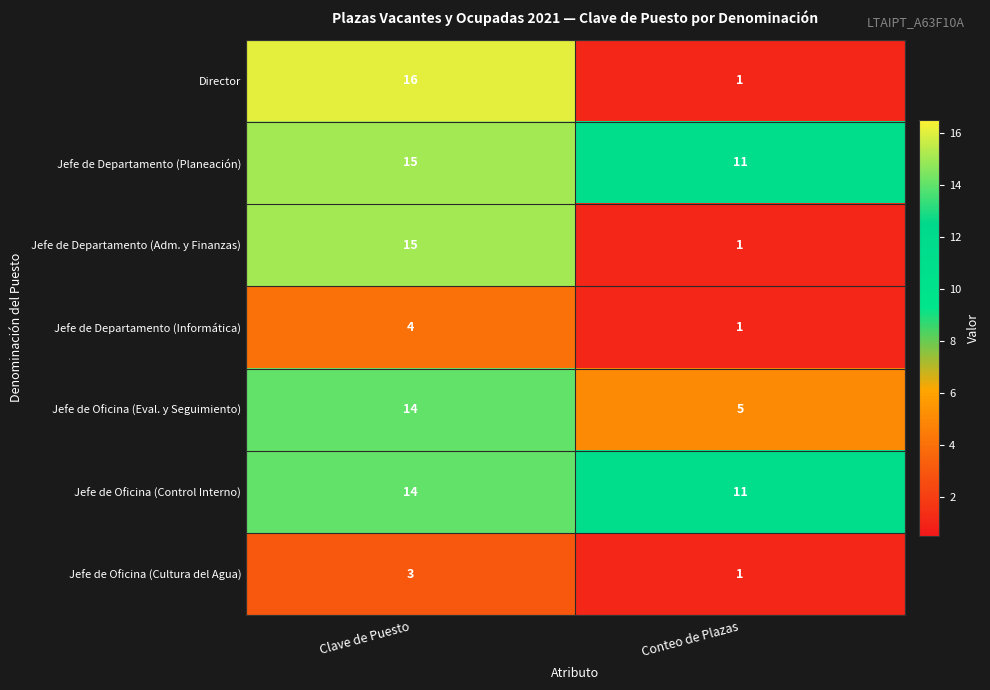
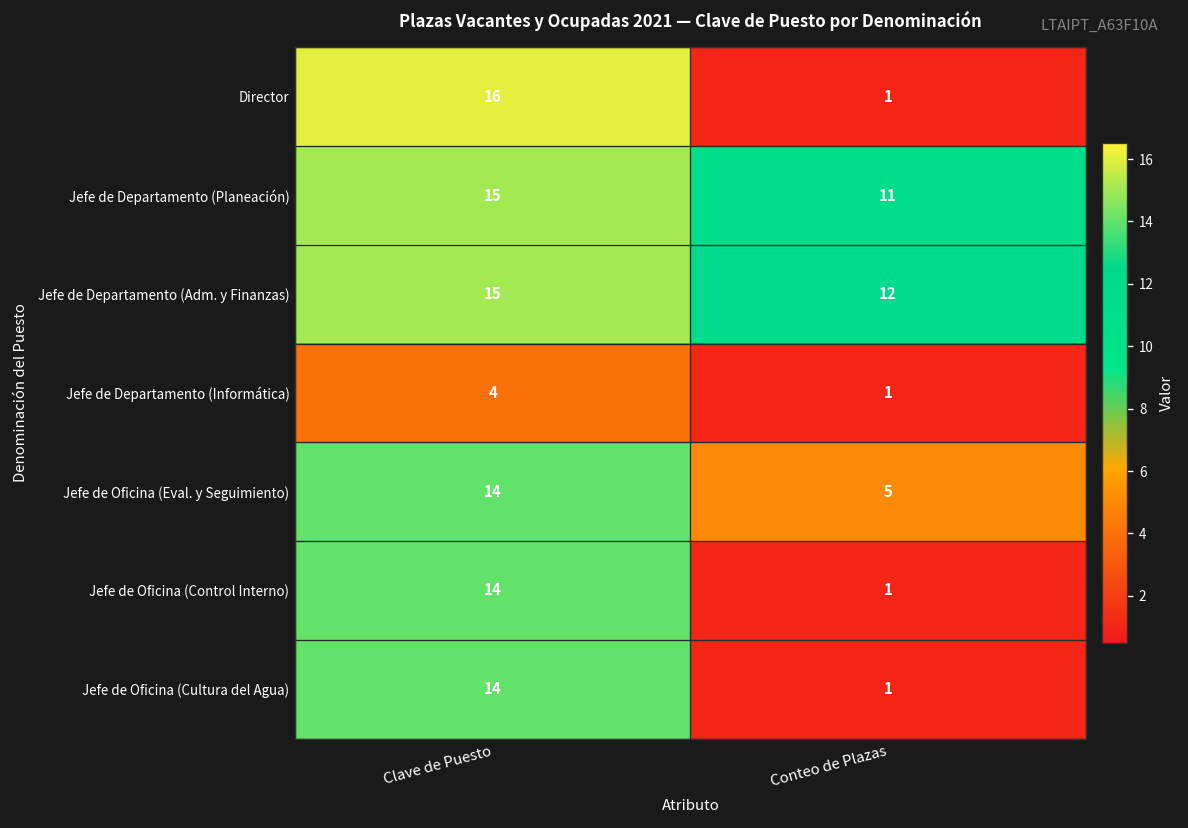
Jefe de Departamento (Adm. y Finanzas), Conteo de Plazas: 1 -> 12
Jefe de Oficina (Control Interno), Conteo de Plazas: 11 -> 1
Jefe de Oficina (Cultura del Agua), Clave de Puesto: 3 -> 14
